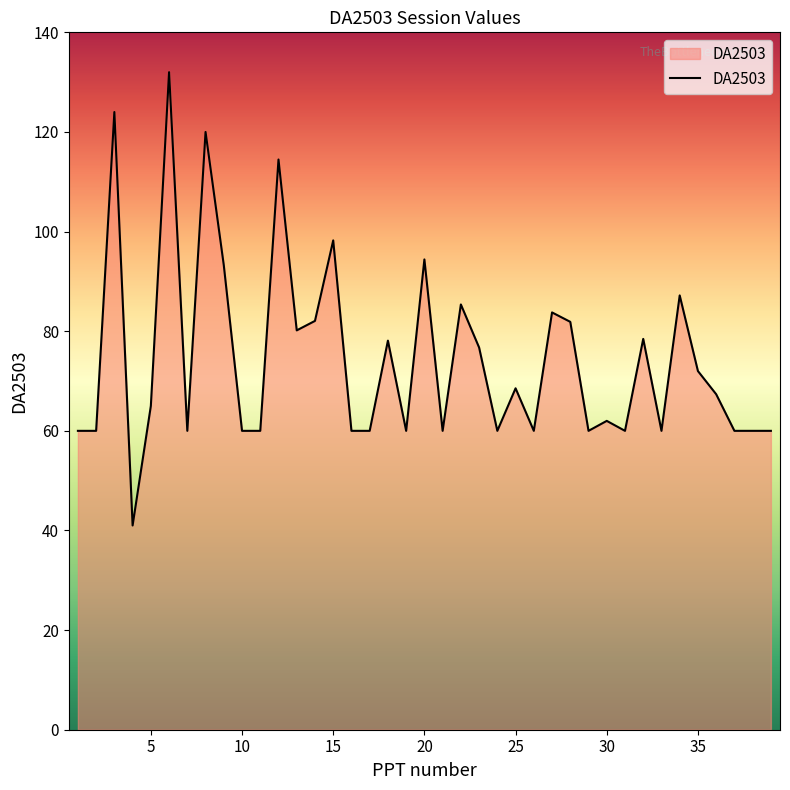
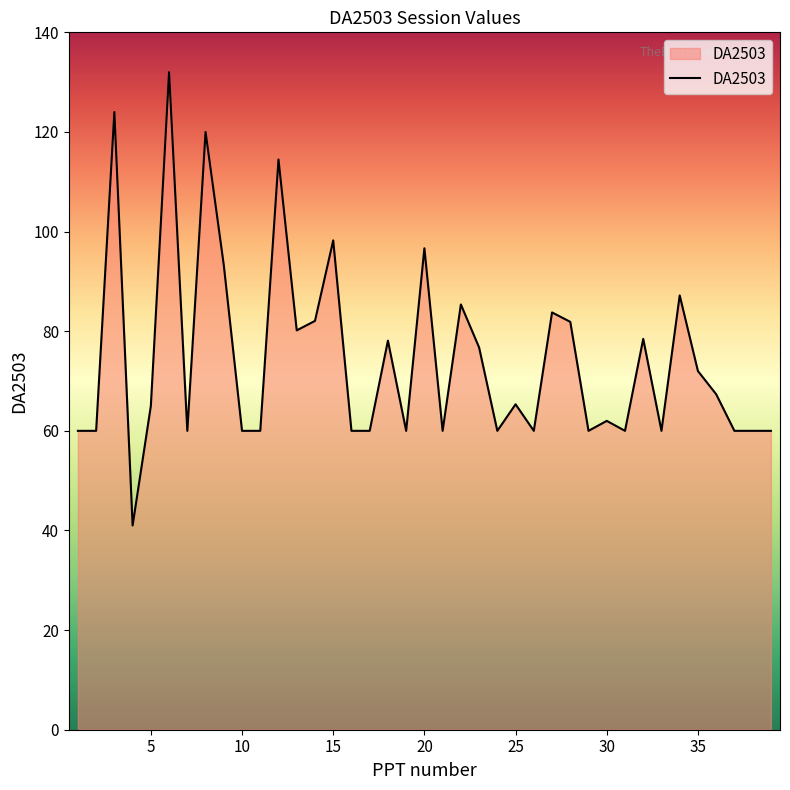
20: 94 -> 97
25: 69 -> 65
